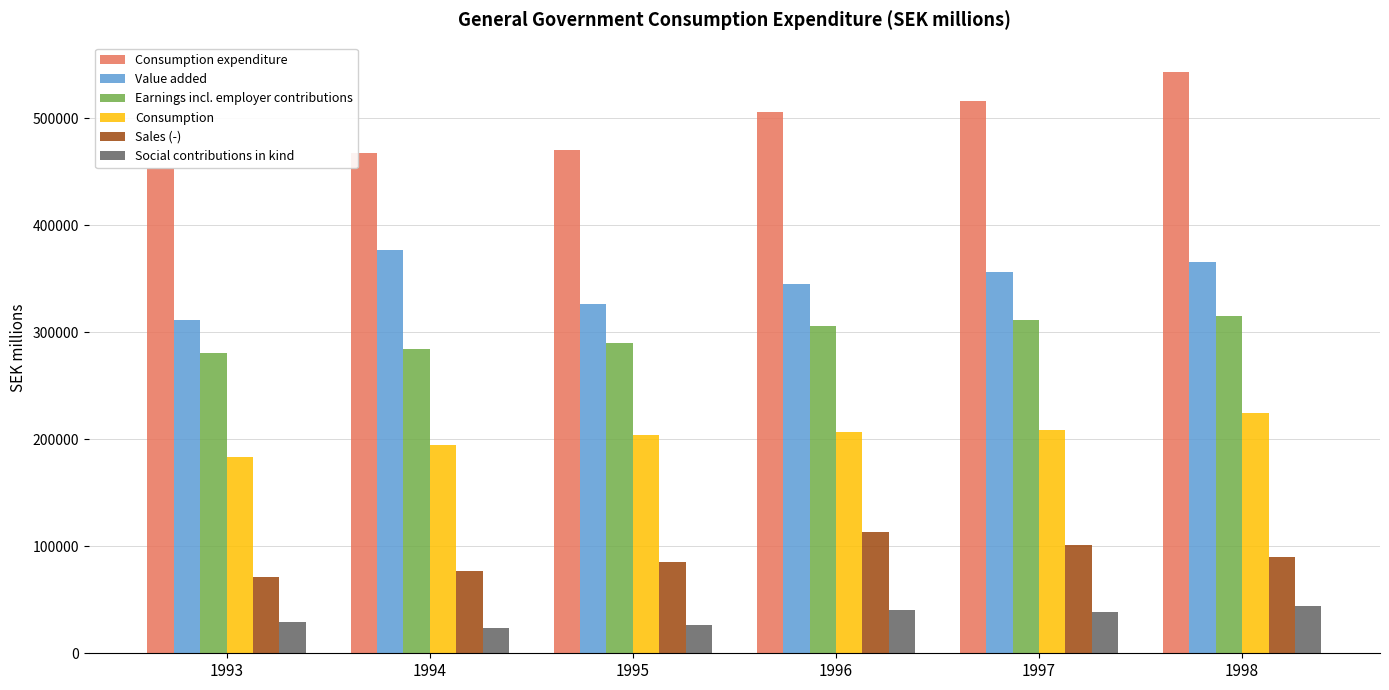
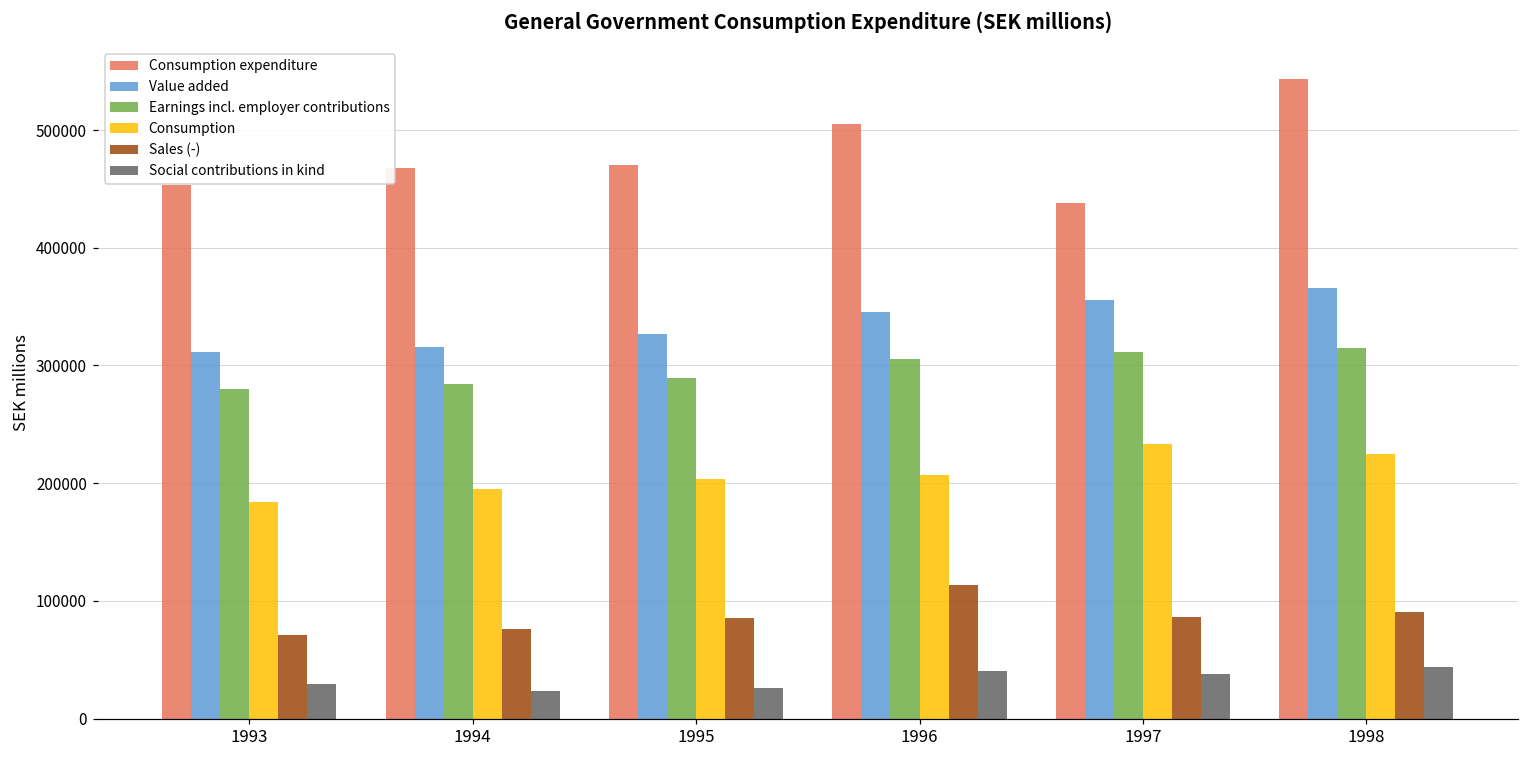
Value added, 1994: 377000 -> 316000
Consumption expenditure, 1997: 516000 -> 438000
Consumption, 1997: 209000 -> 233000
Sales (-), 1997: 102000 -> 86000
